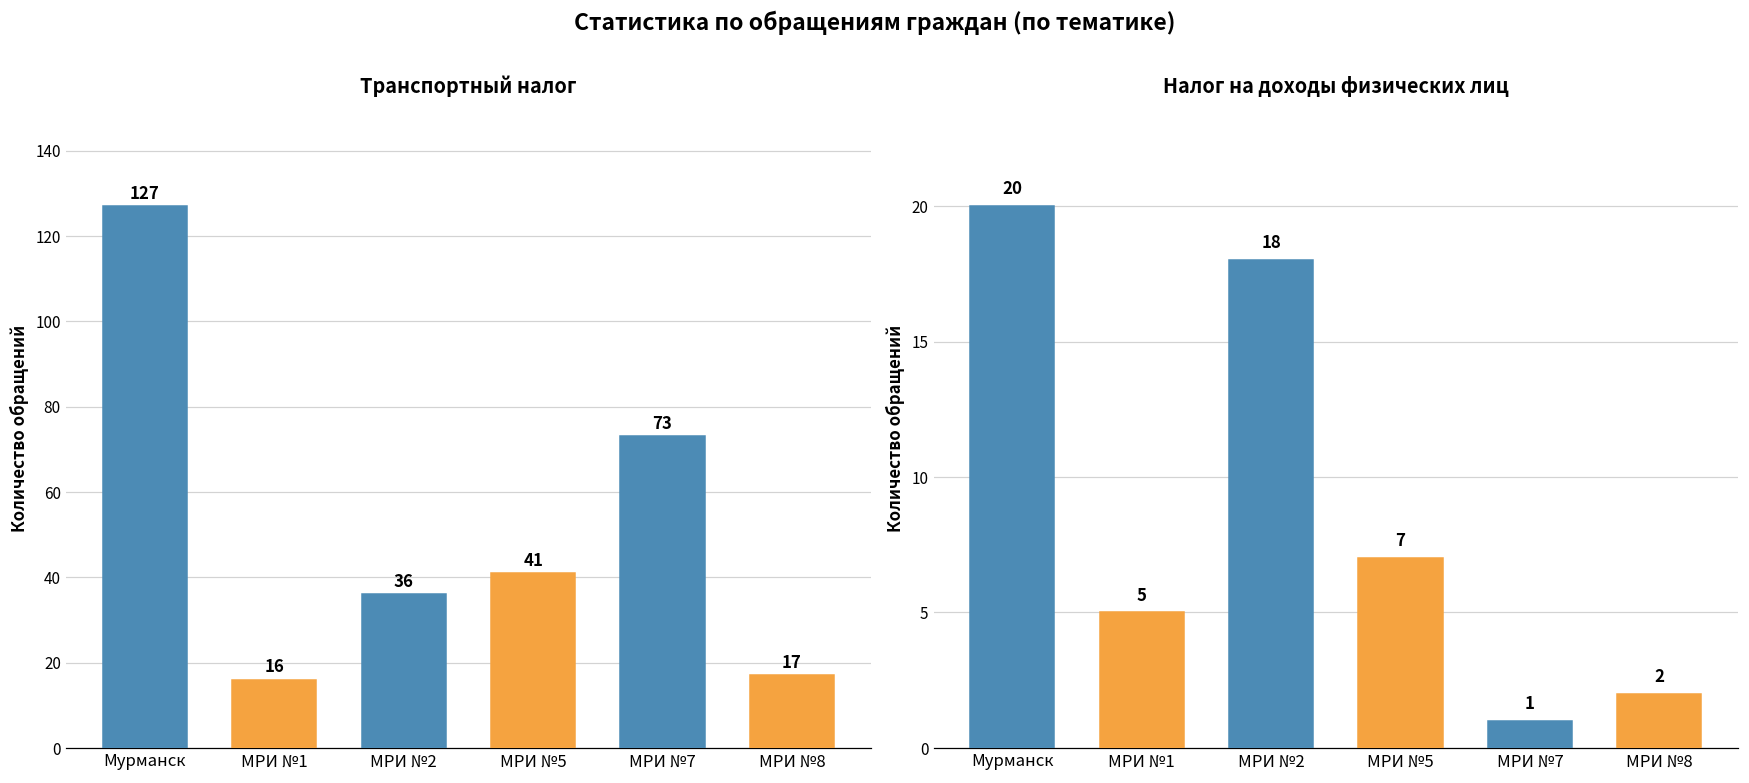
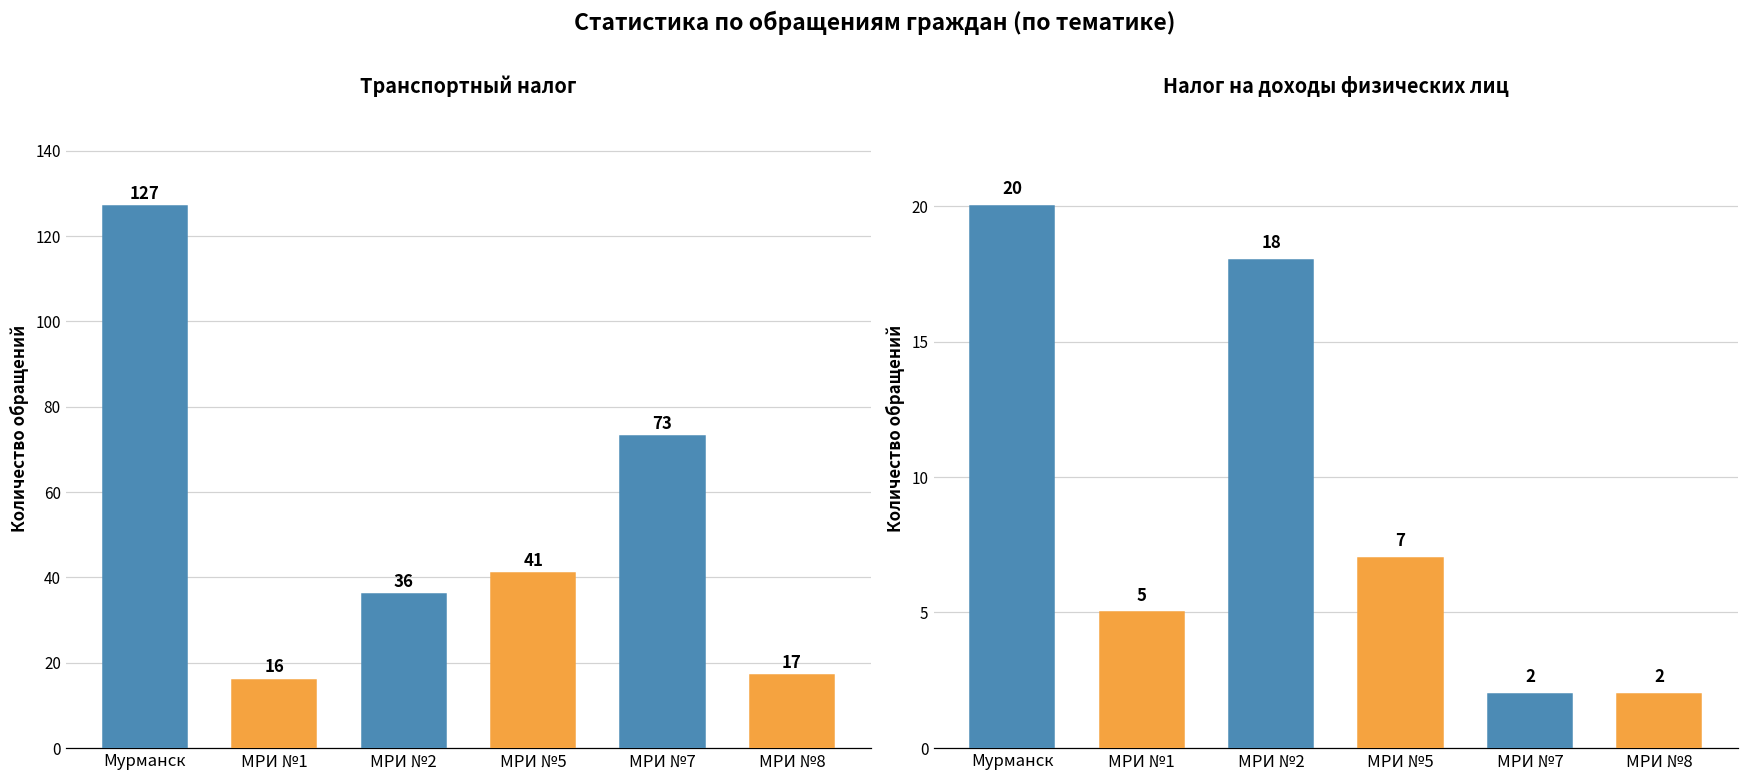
Налог на доходы физических лиц, МРИ №7: 1 -> 2
